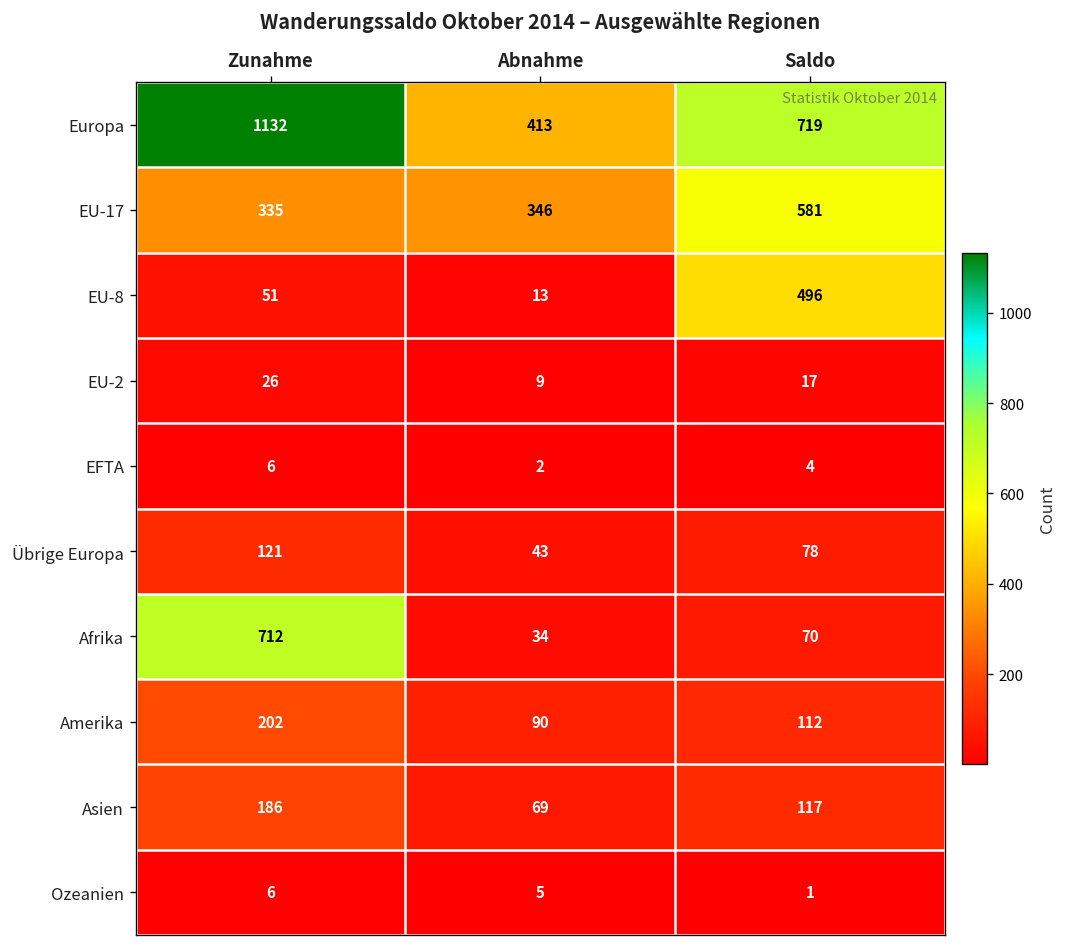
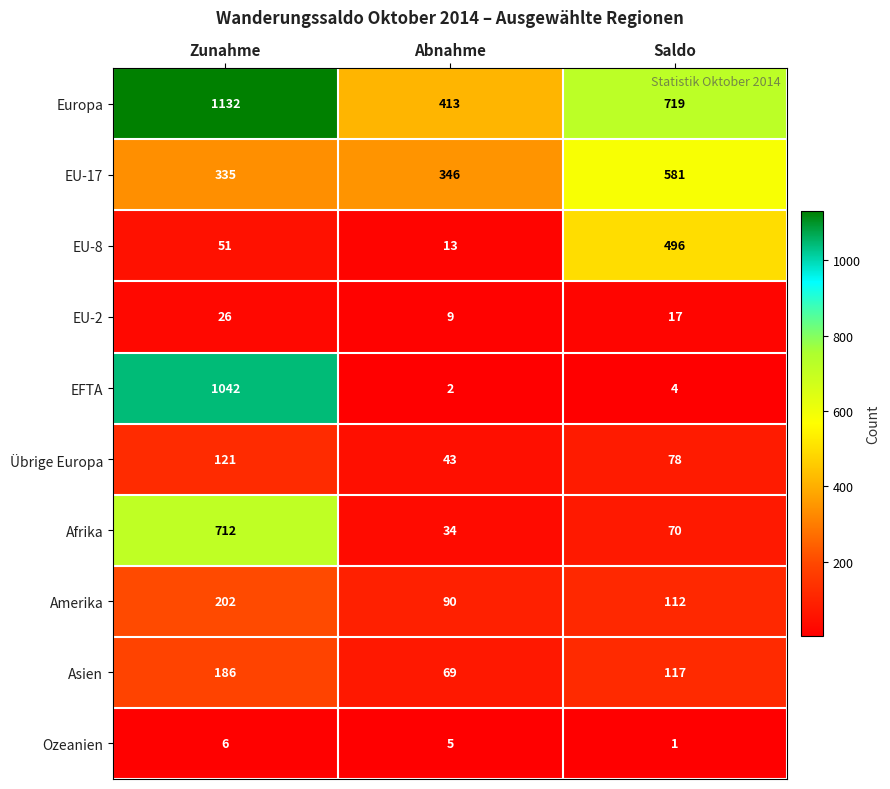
EFTA, Zunahme: 6 -> 1042
